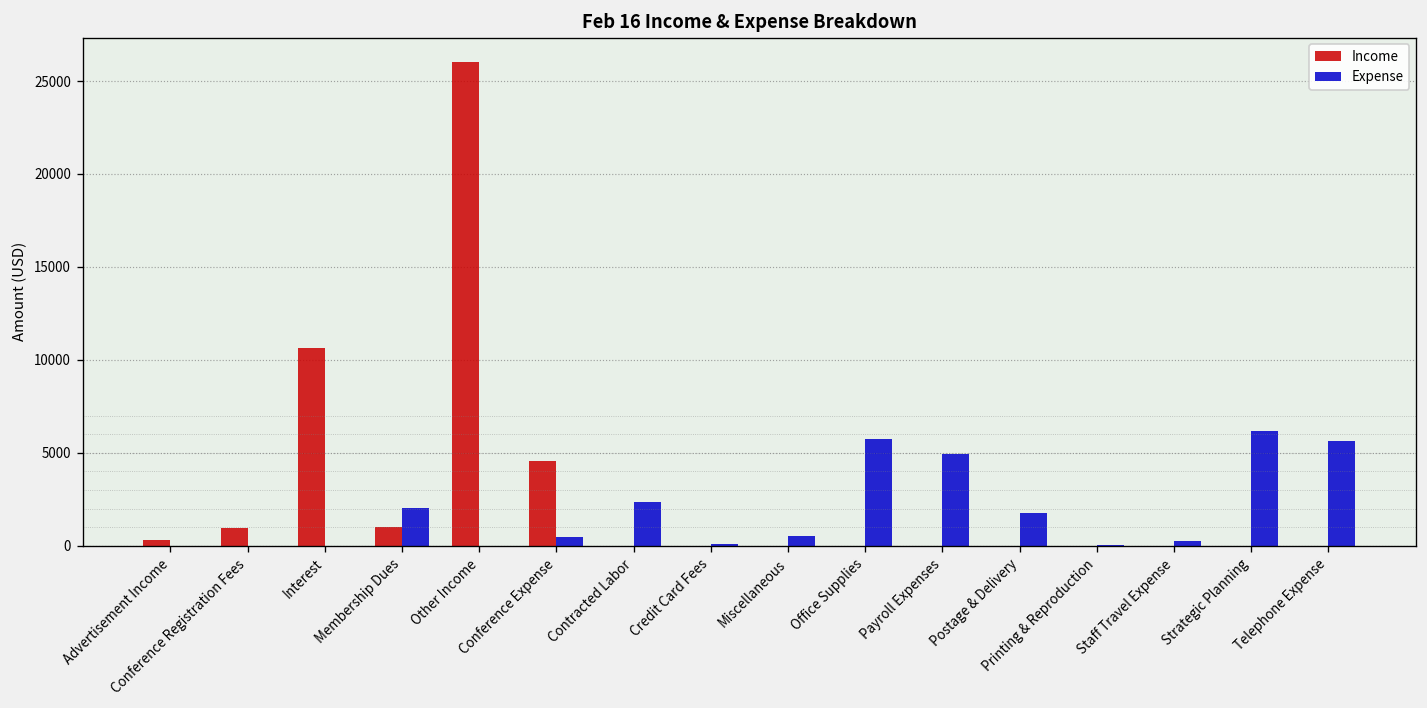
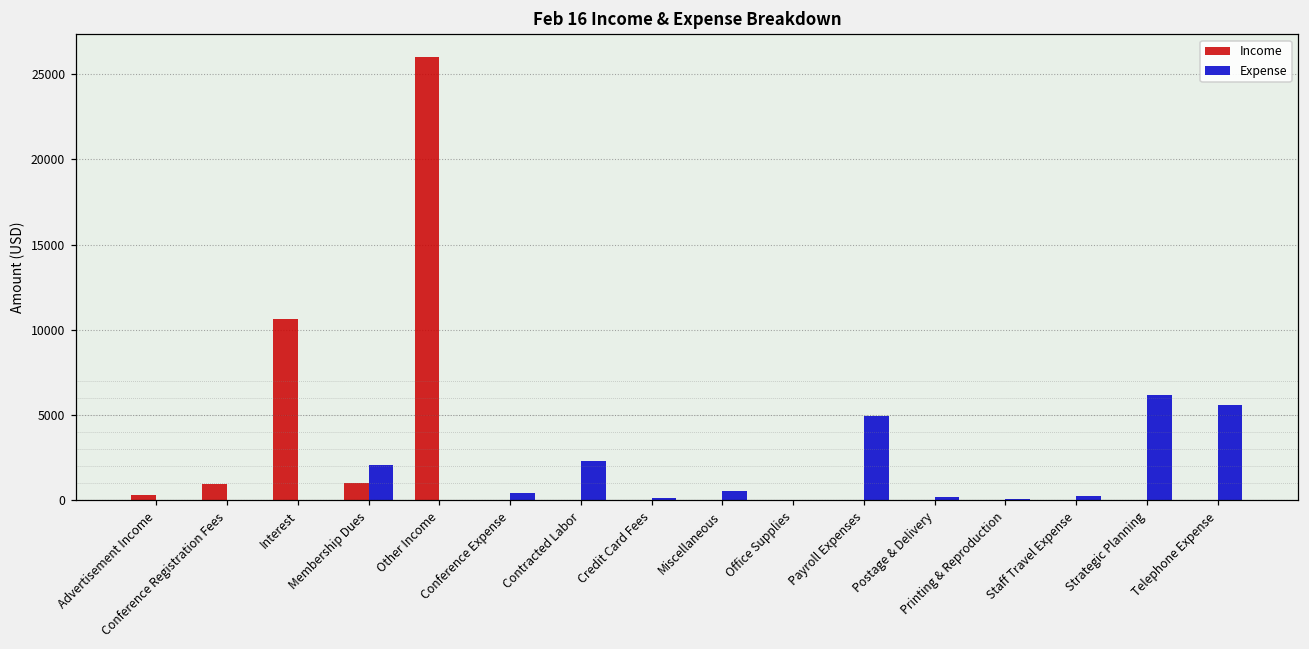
Income, Conference Expense: 4600 -> 0
Expense, Office Supplies: 5700 -> 0
Expense, Postage & Delivery: 1800 -> 200
